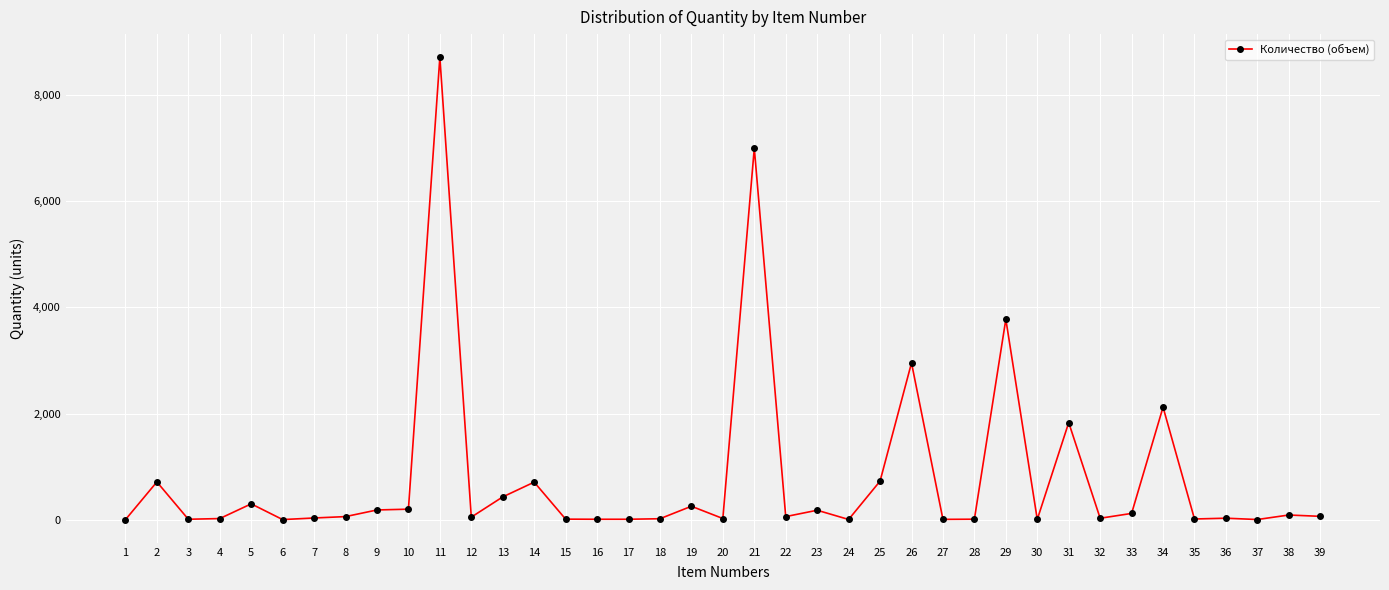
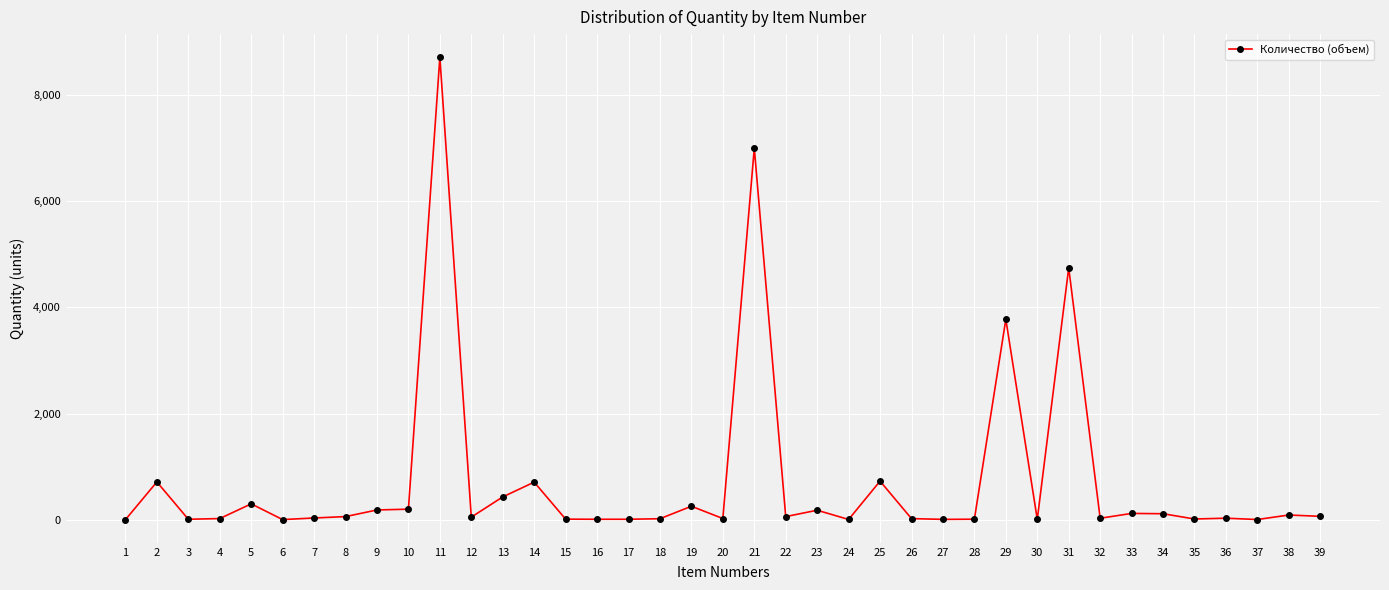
26: 3,000 -> 0
31: 1,800 -> 4,700
34: 2,100 -> 100
